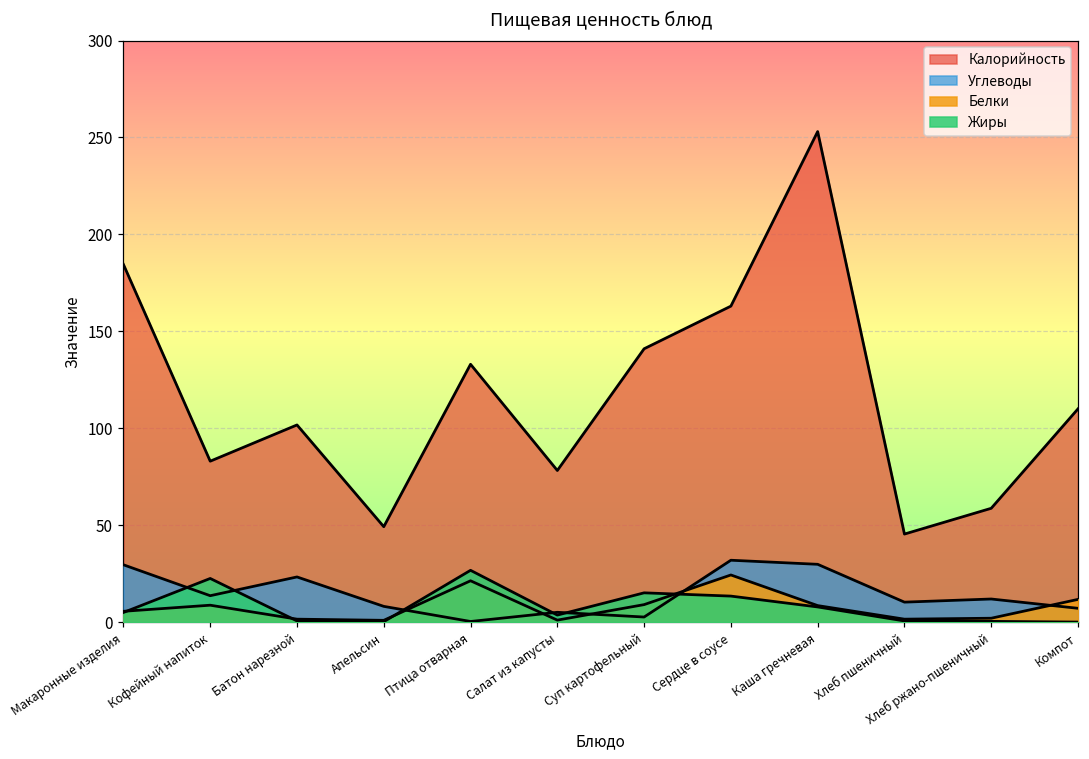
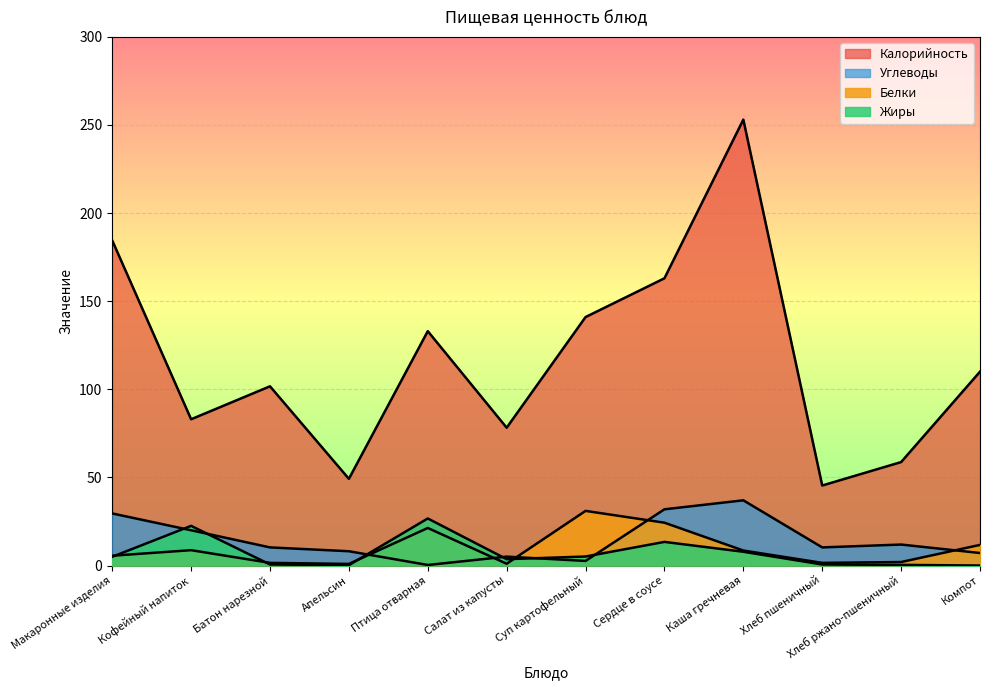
Углеводы, Кофейный напиток: 14 -> 20
Углеводы, Батон нарезной: 23 -> 10
Белки, Суп картофельный: 9 -> 31
Жиры, Суп картофельный: 15 -> 5
Углеводы, Каша гречневая: 30 -> 37
